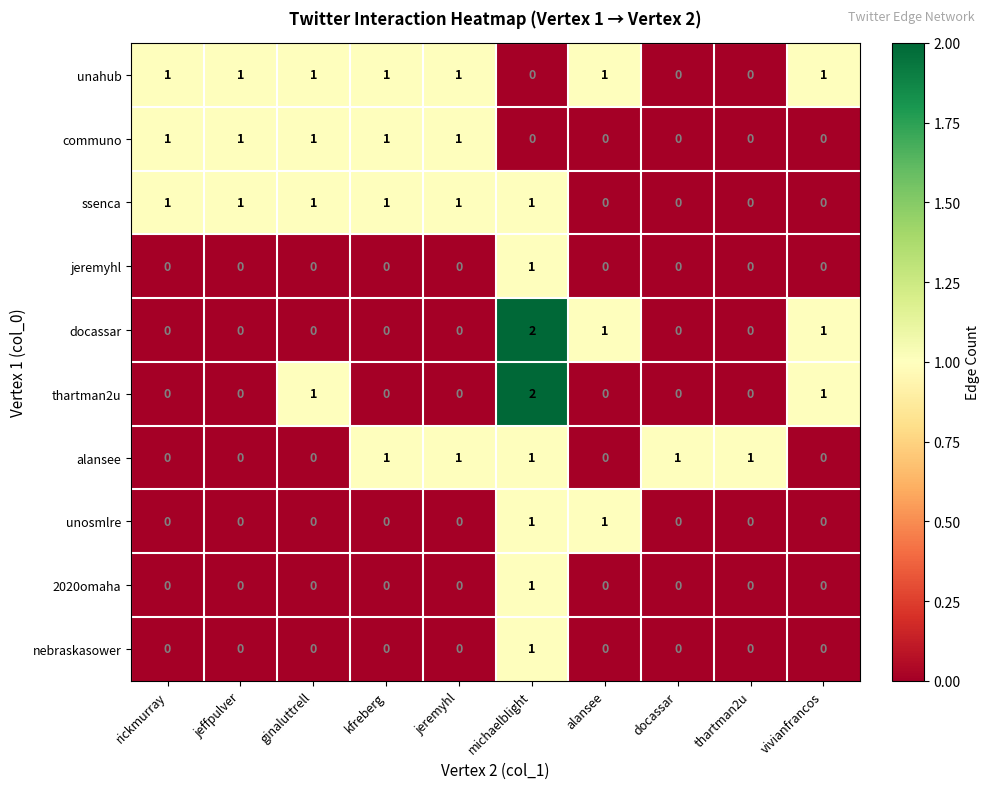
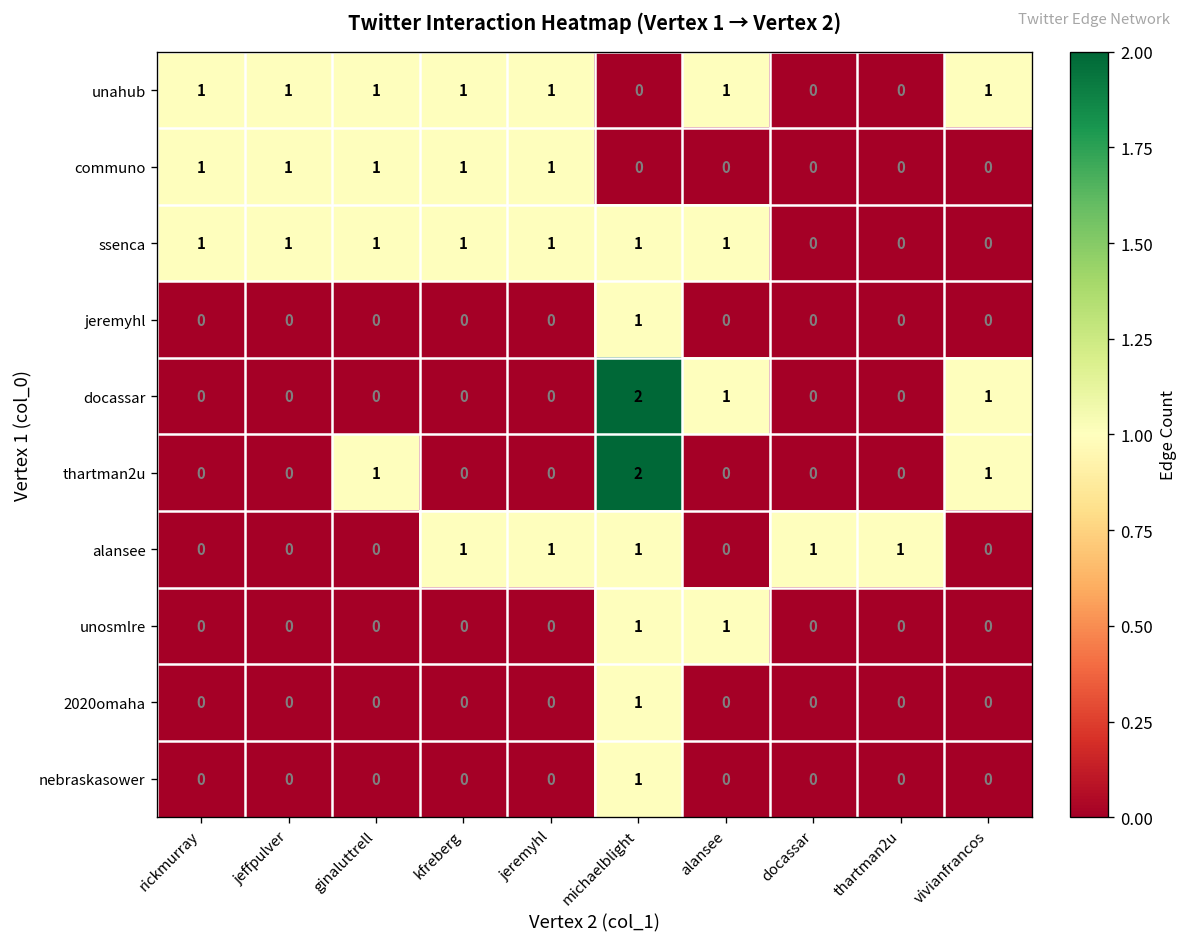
ssenca, alansee: 0 -> 1
